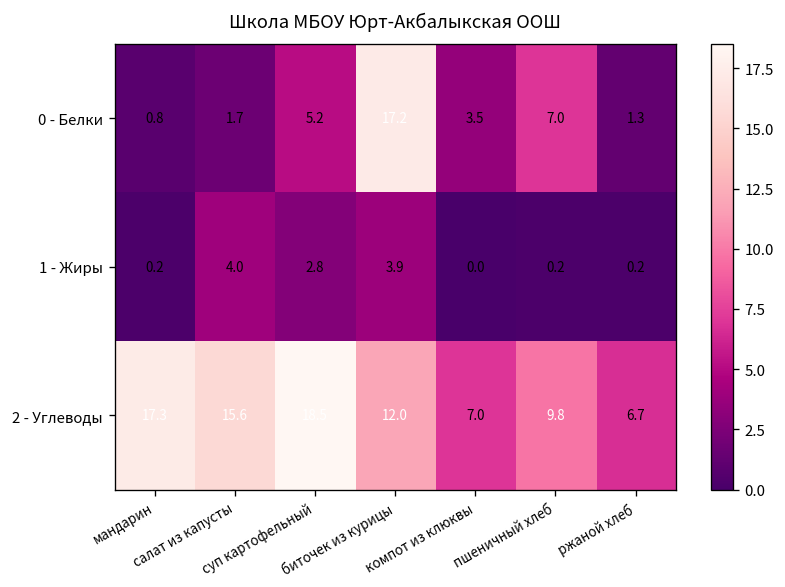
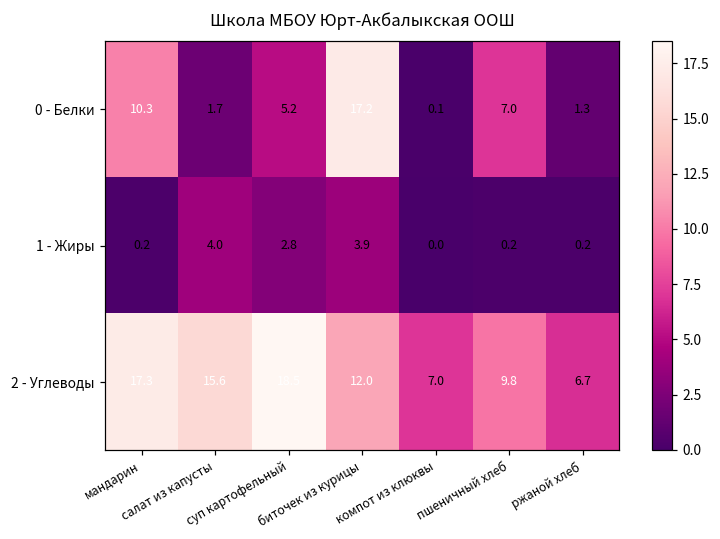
0 - Белки, мандарин: 0.8 -> 10.3
0 - Белки, компот из клюквы: 3.5 -> 0.1
